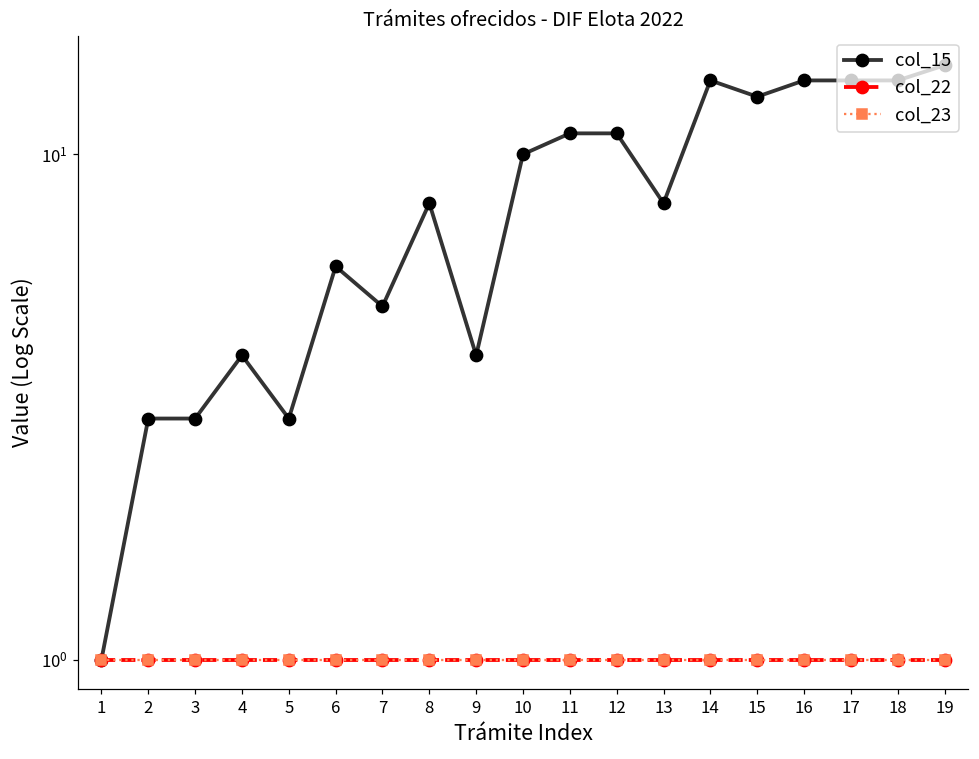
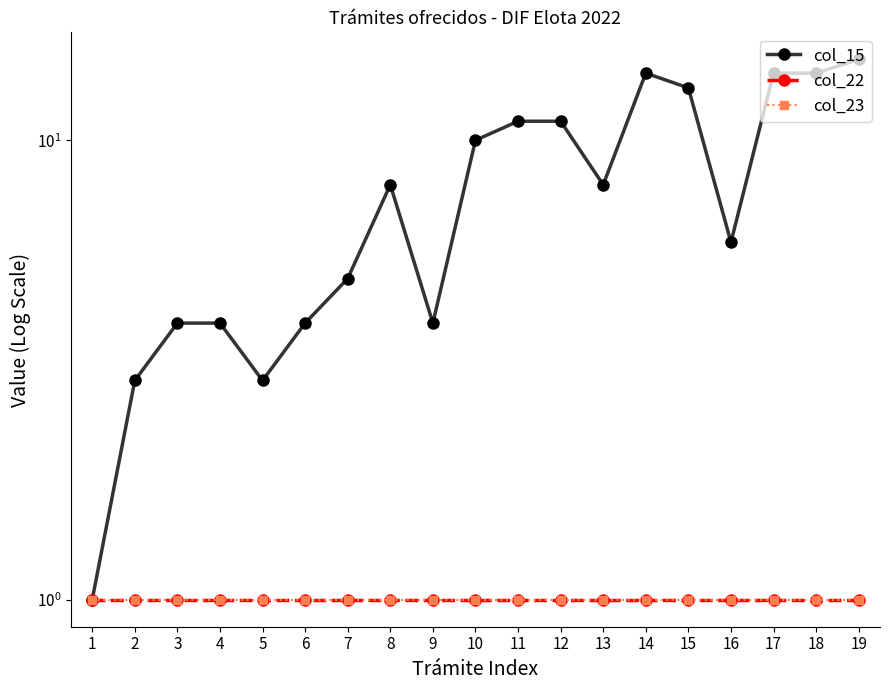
col_15, 3: 3 -> 4
col_15, 6: 6 -> 4
col_15, 16: 14 -> 6
